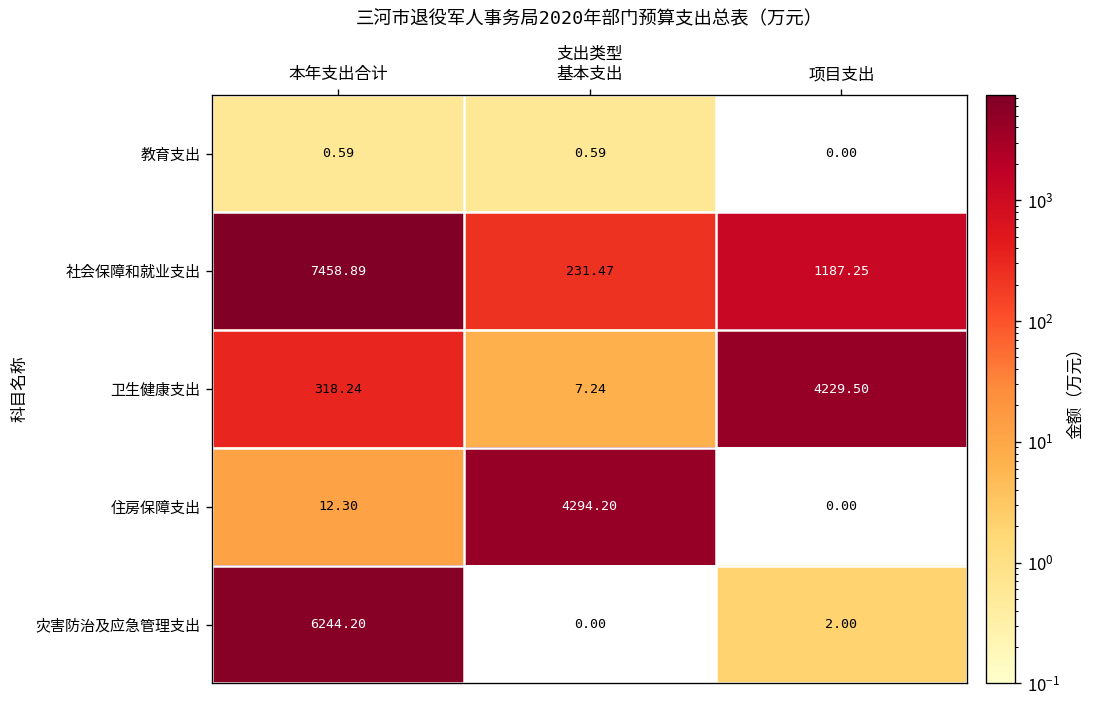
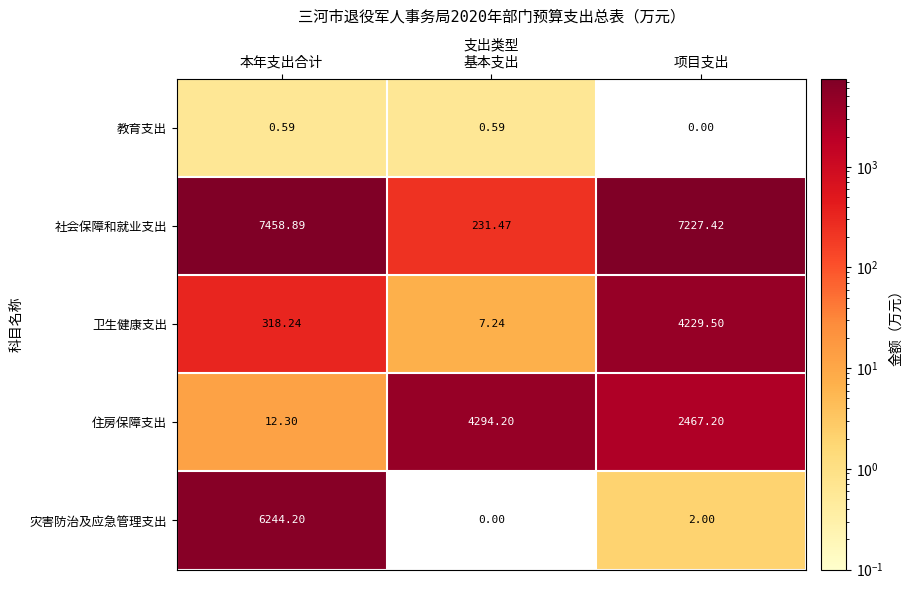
社会保障和就业支出, 项目支出: 1187.25 -> 7227.42
住房保障支出, 项目支出: 0.00 -> 2467.20
